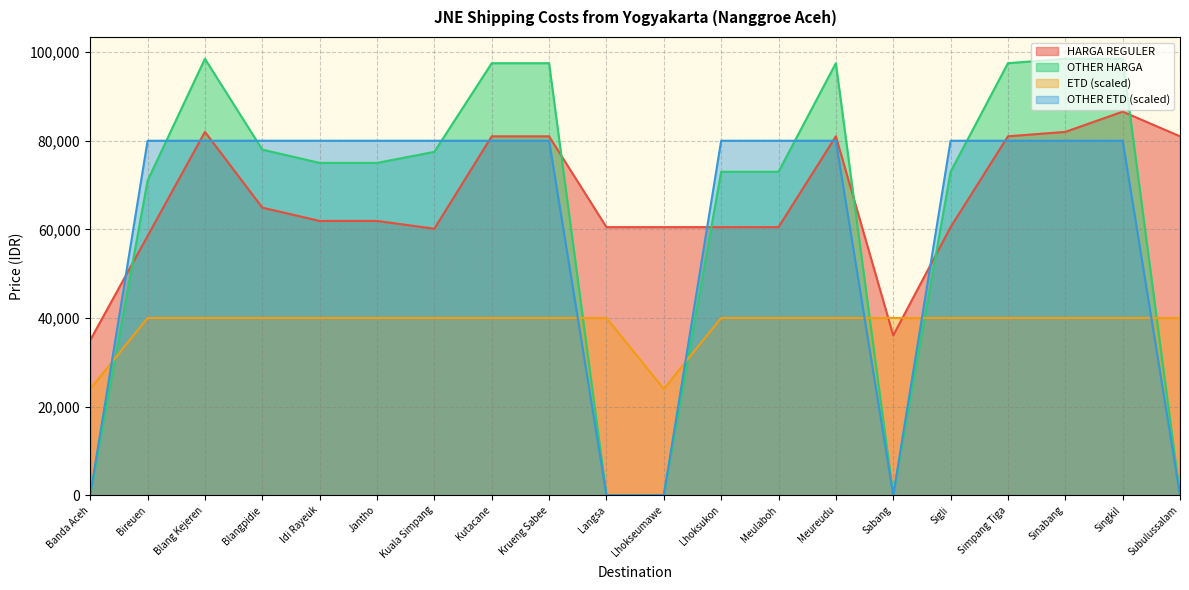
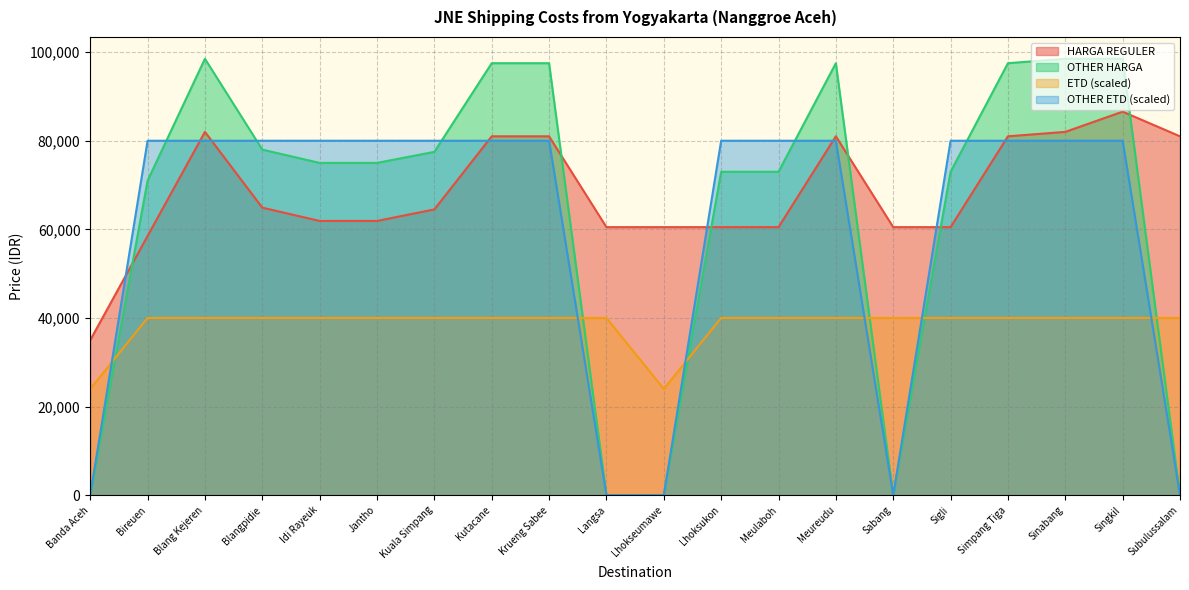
HARGA REGULER, Kuala Simpang: 60,000 -> 65,000
HARGA REGULER, Sabang: 36,000 -> 61,000
